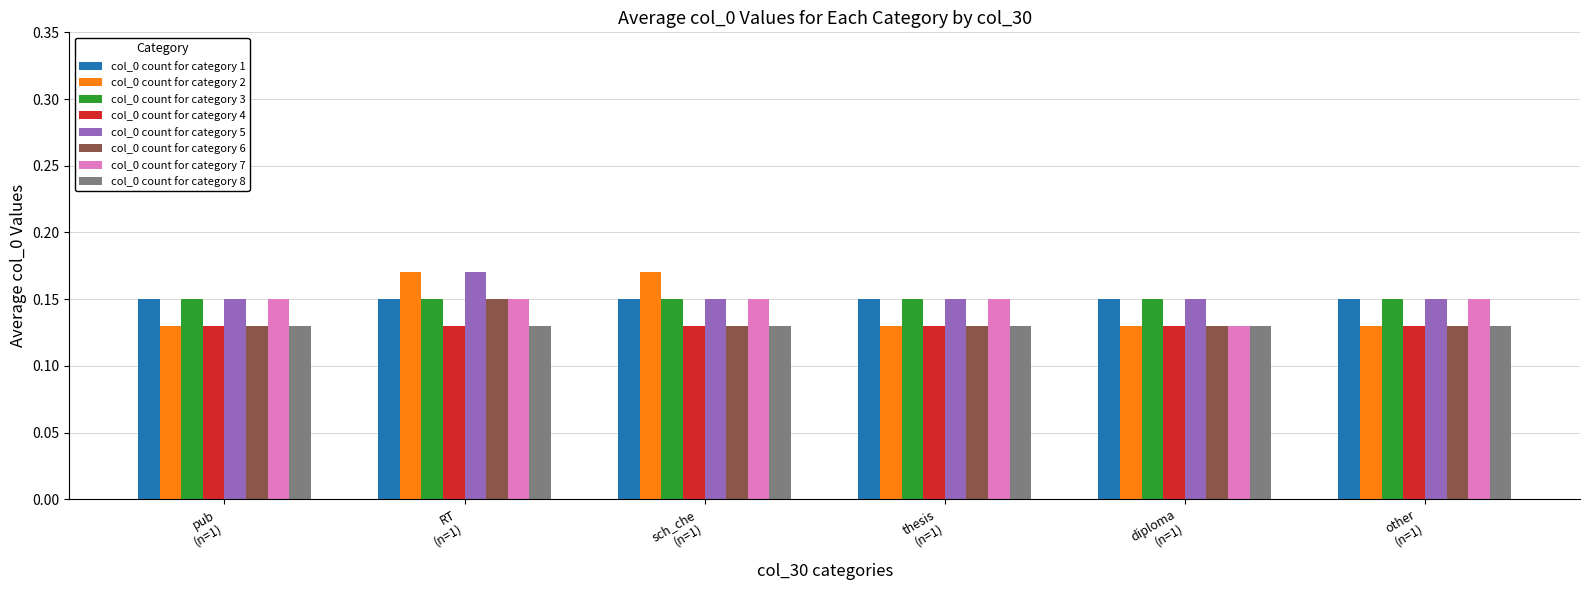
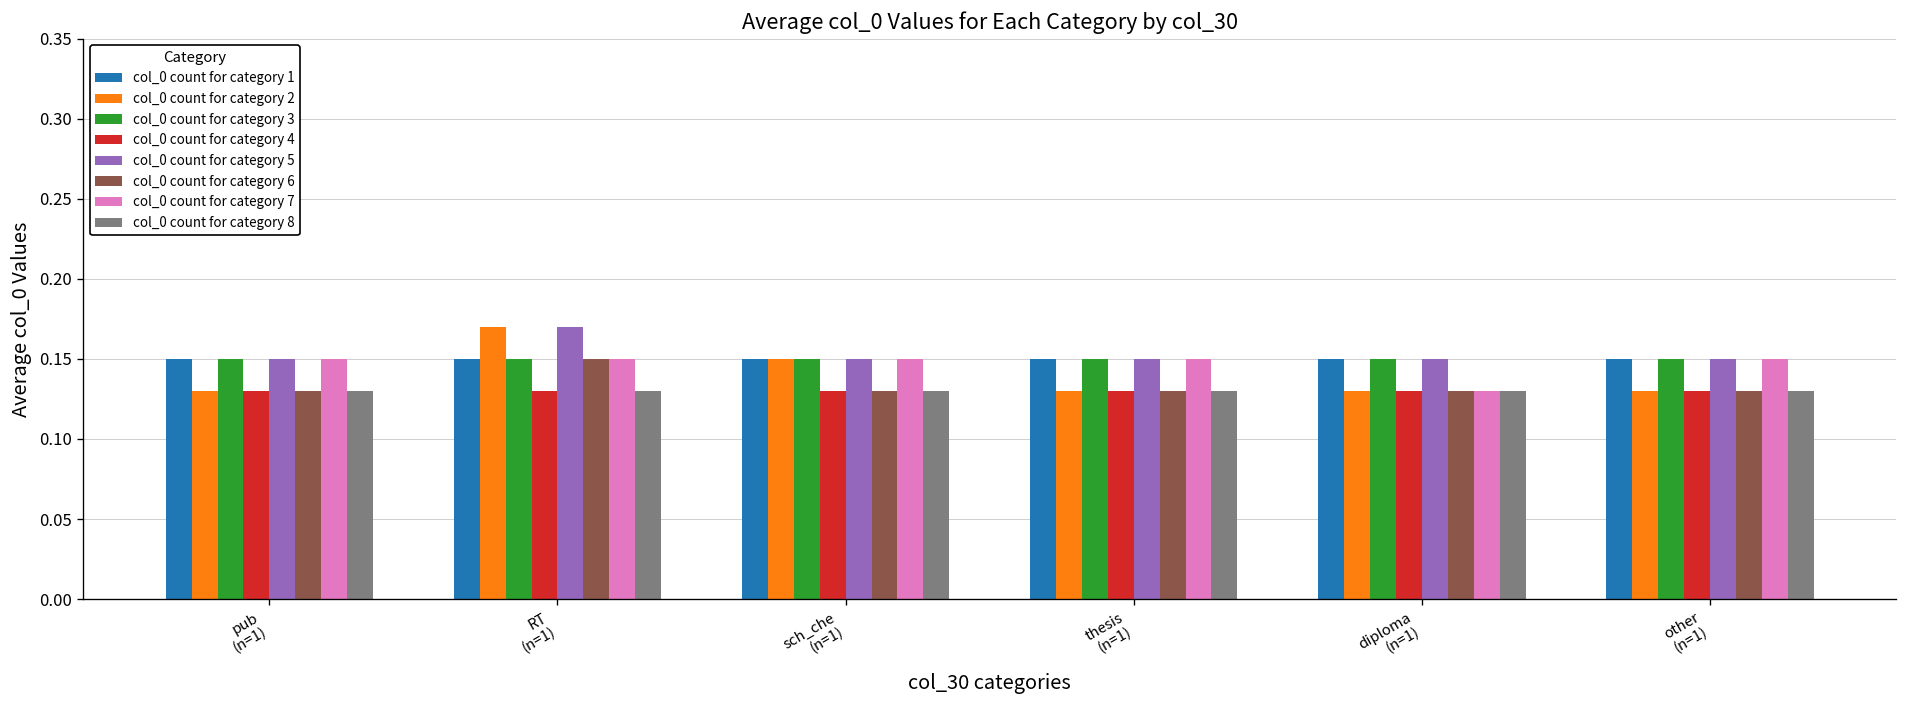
col_0 count for category 2, sch_che (n=1): 0.170 -> 0.150
